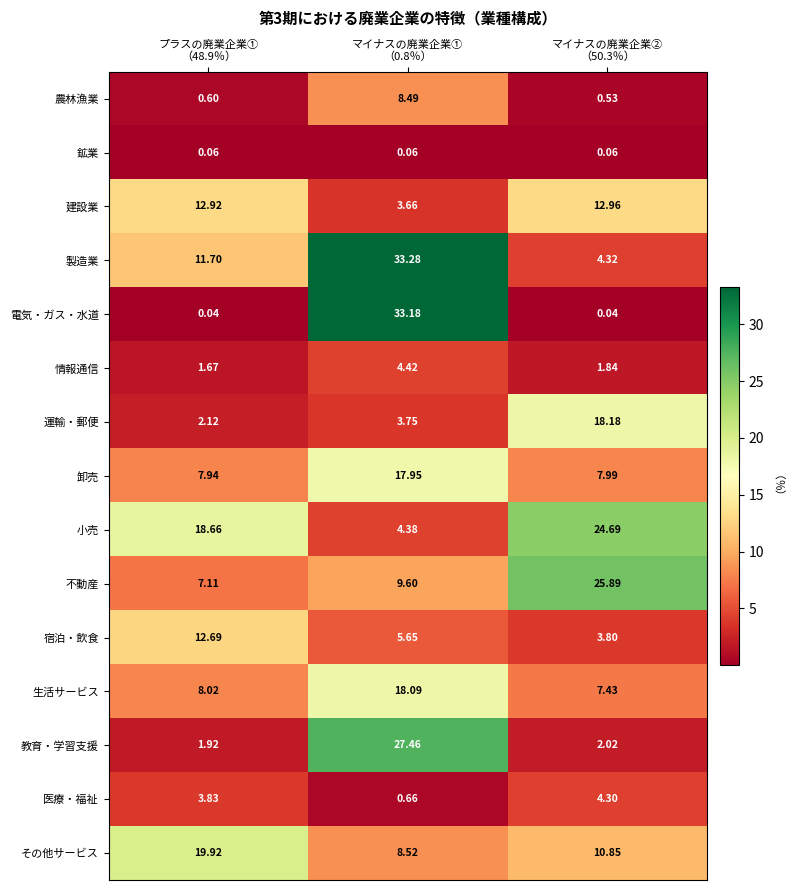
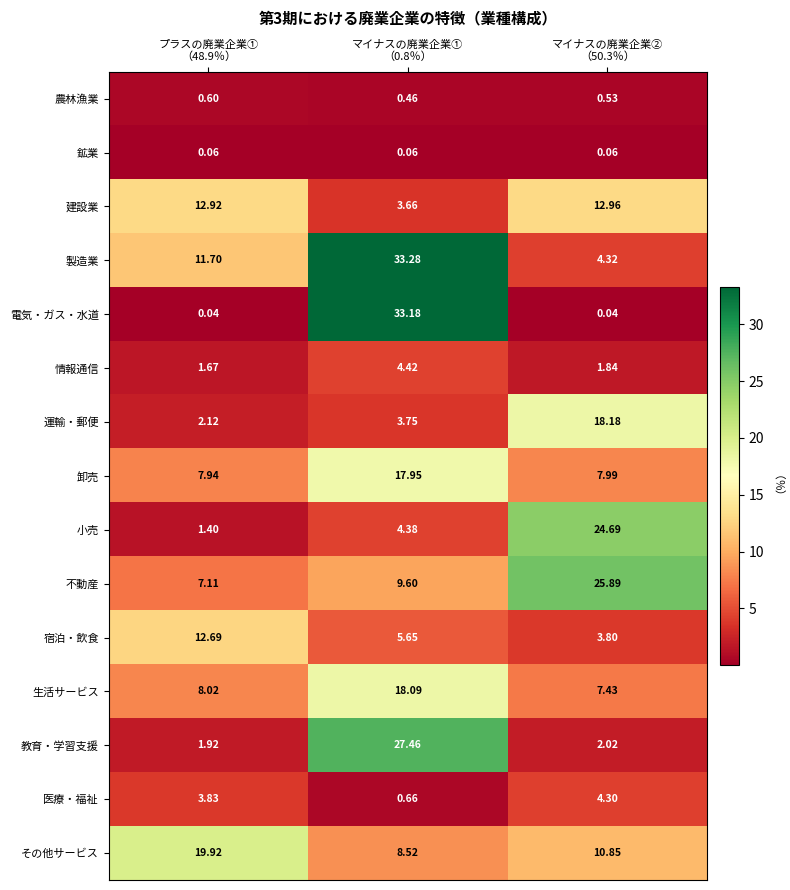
農林漁業, マイナスの廃業企業① （0.8％）: 8.49 -> 0.46
小売, プラスの廃業企業① （48.9％）: 18.66 -> 1.40
